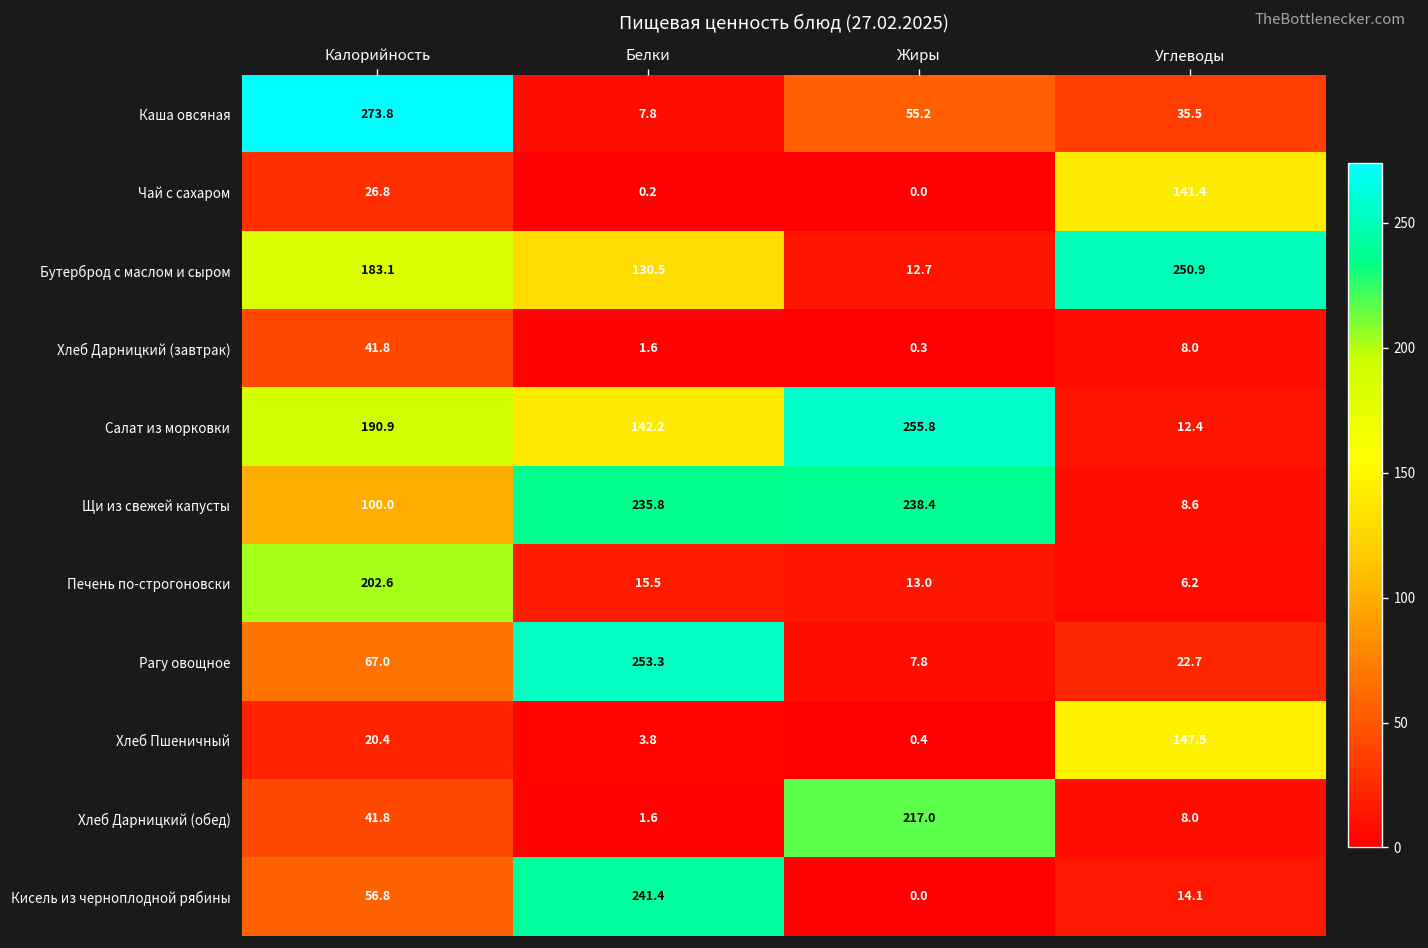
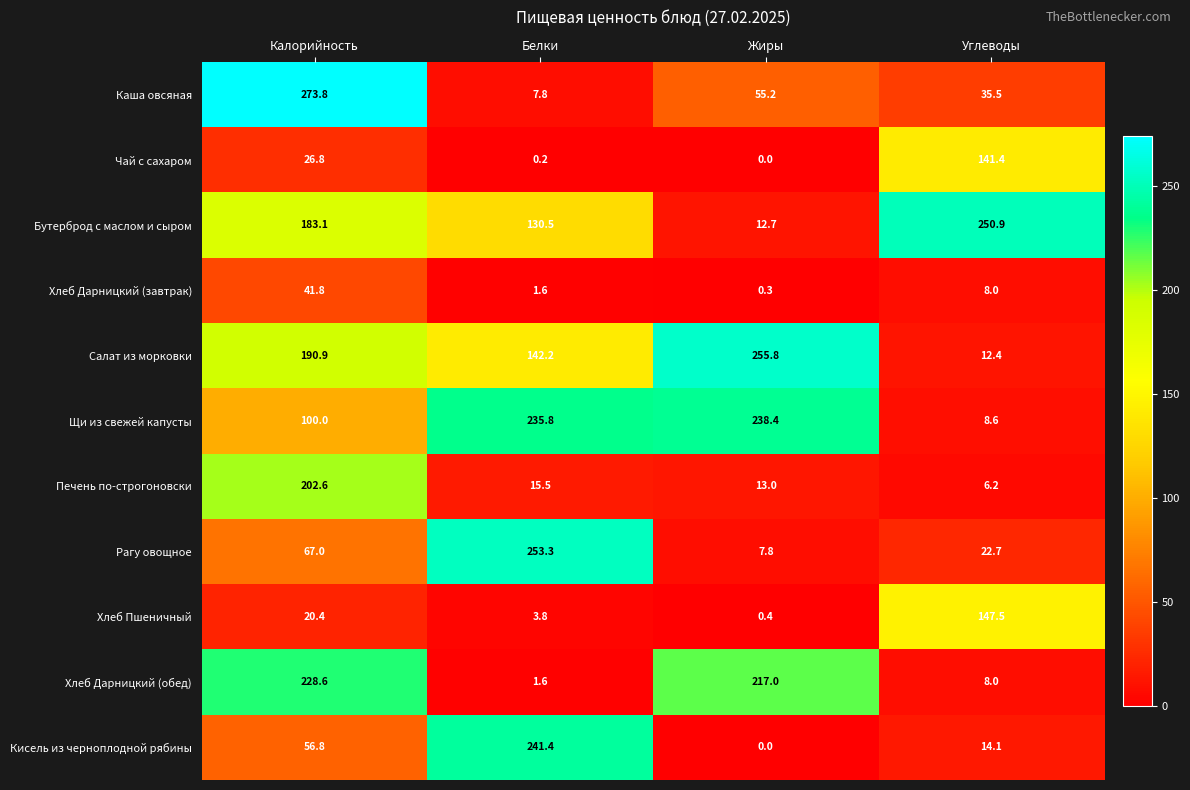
Хлеб Дарницкий (обед), Калорийность: 41.8 -> 228.6
